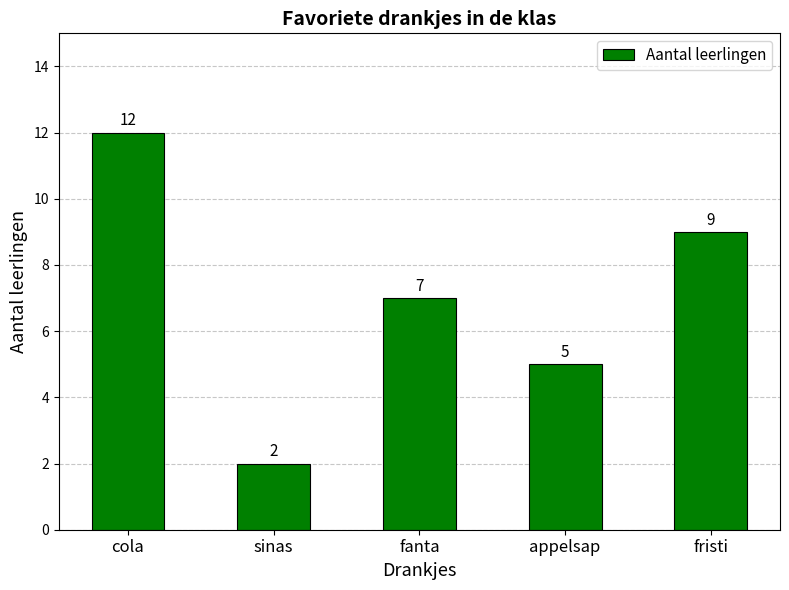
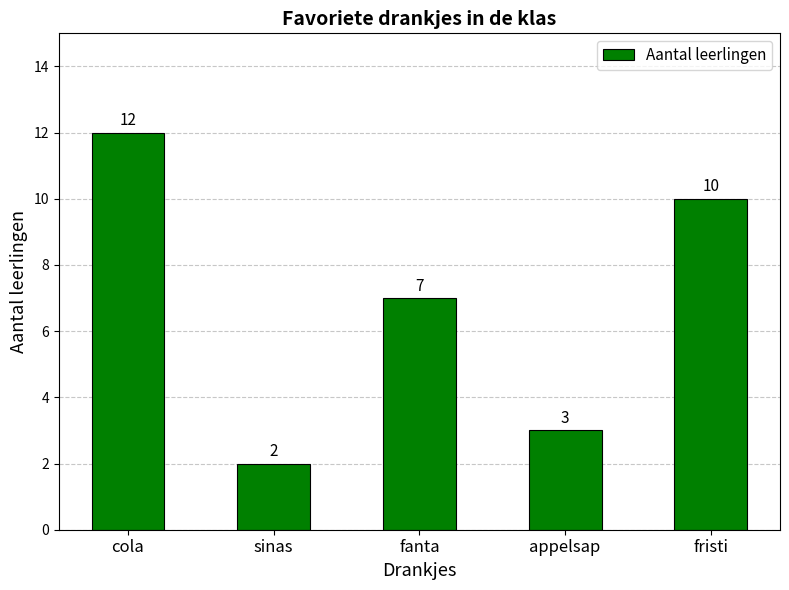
appelsap: 5 -> 3
fristi: 9 -> 10
